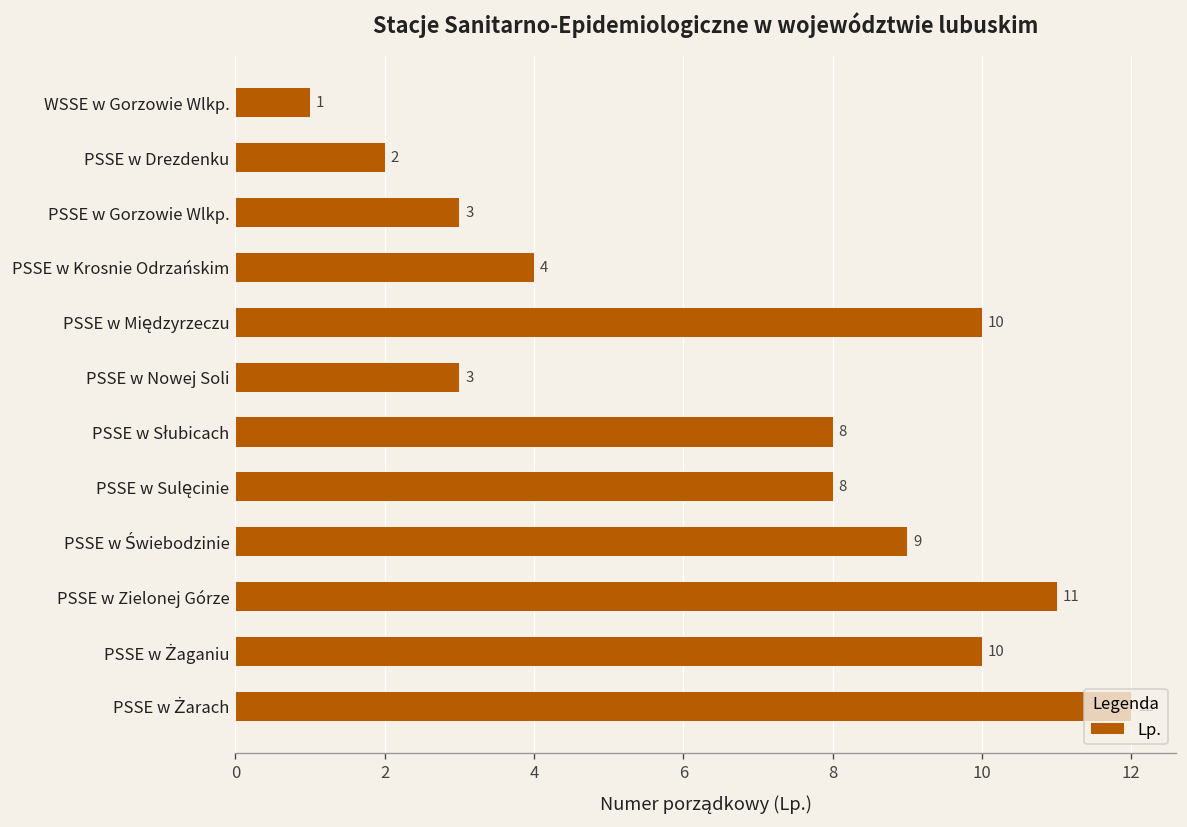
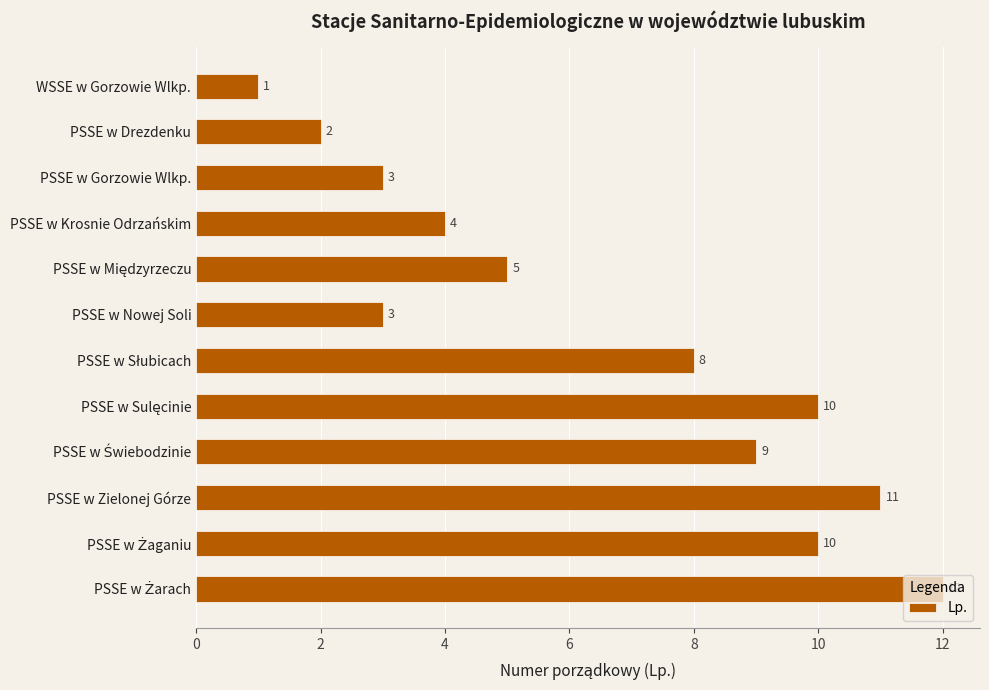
PSSE w Międzyrzeczu: 10 -> 5
PSSE w Sulęcinie: 8 -> 10
